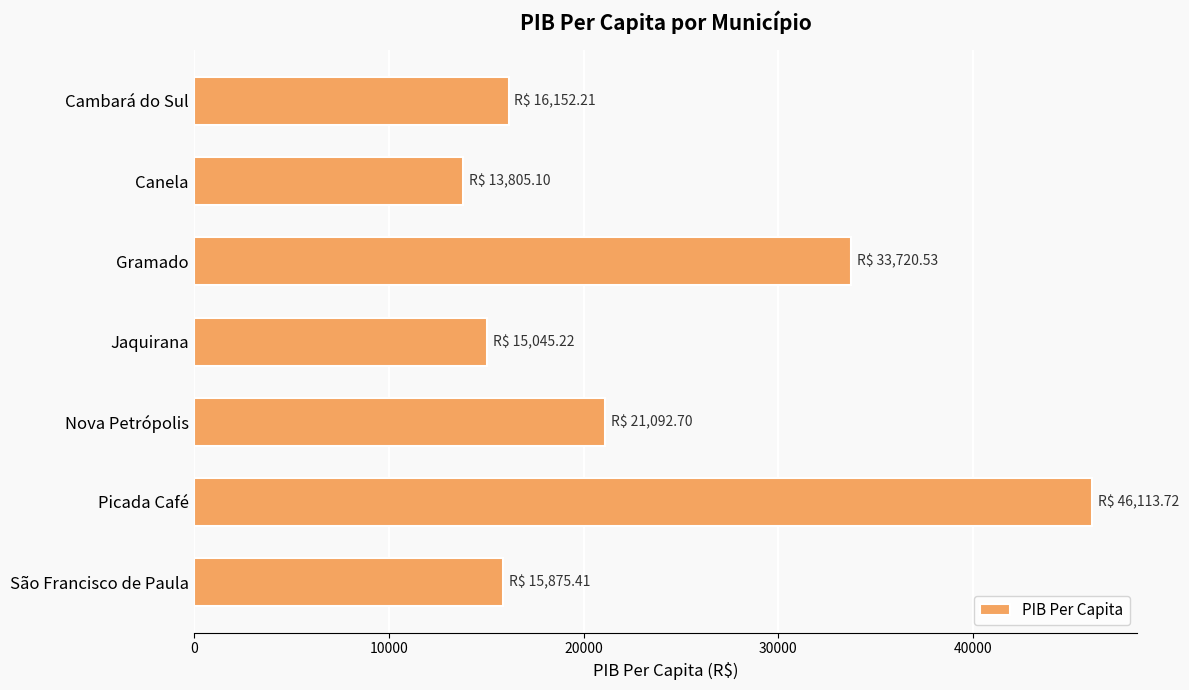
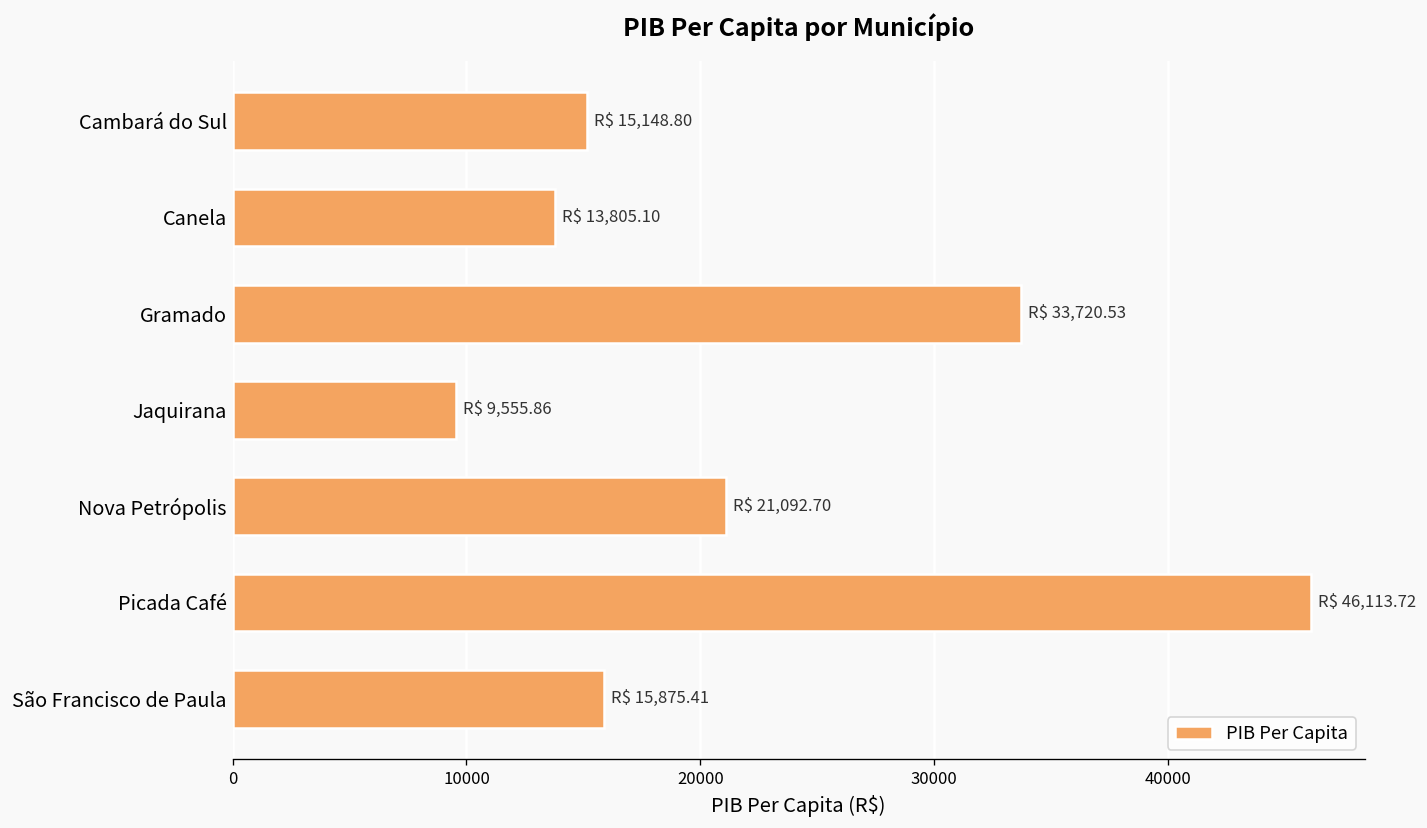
Cambará do Sul: 16,152.21 -> 15,148.80
Jaquirana: 15,045.22 -> 9,555.86
